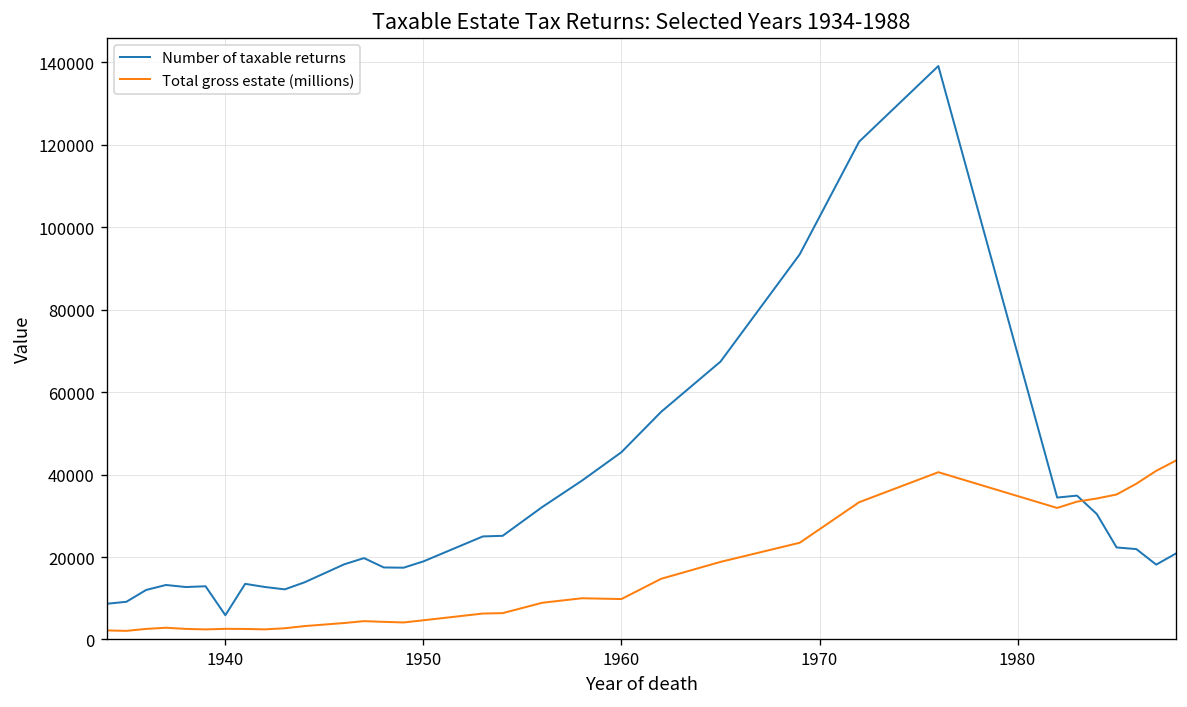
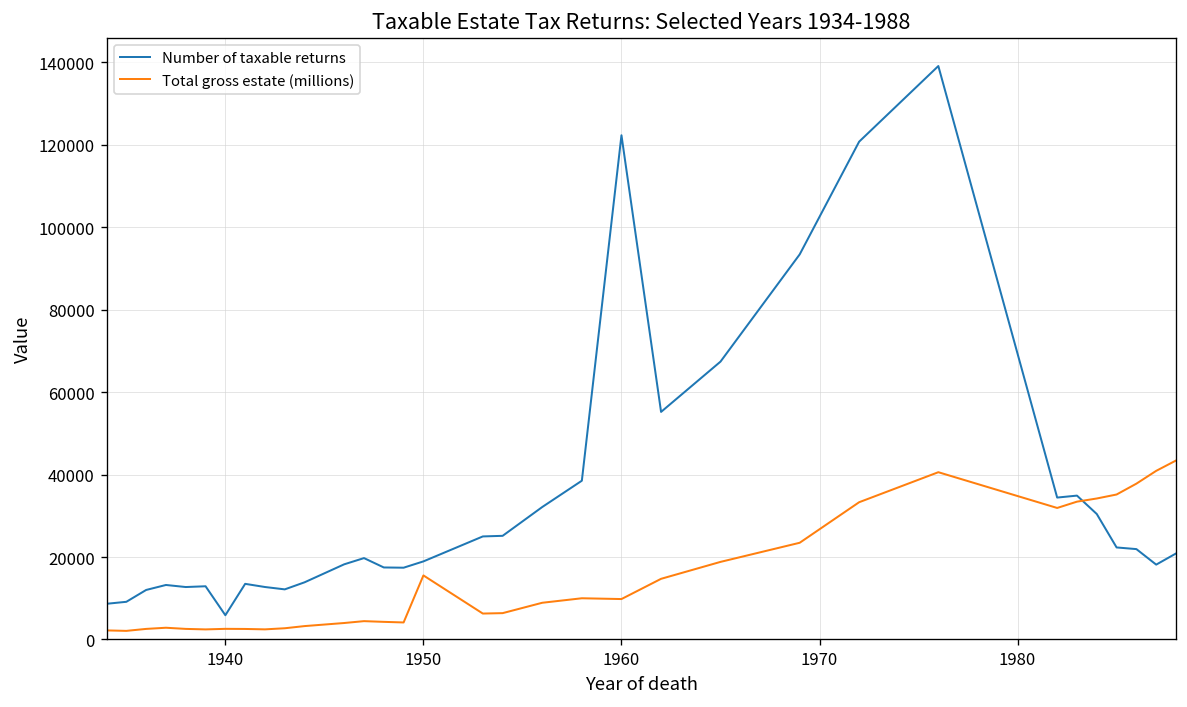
Total gross estate (millions), 1950: 5000 -> 16000
Number of taxable returns, 1960: 45000 -> 122000
